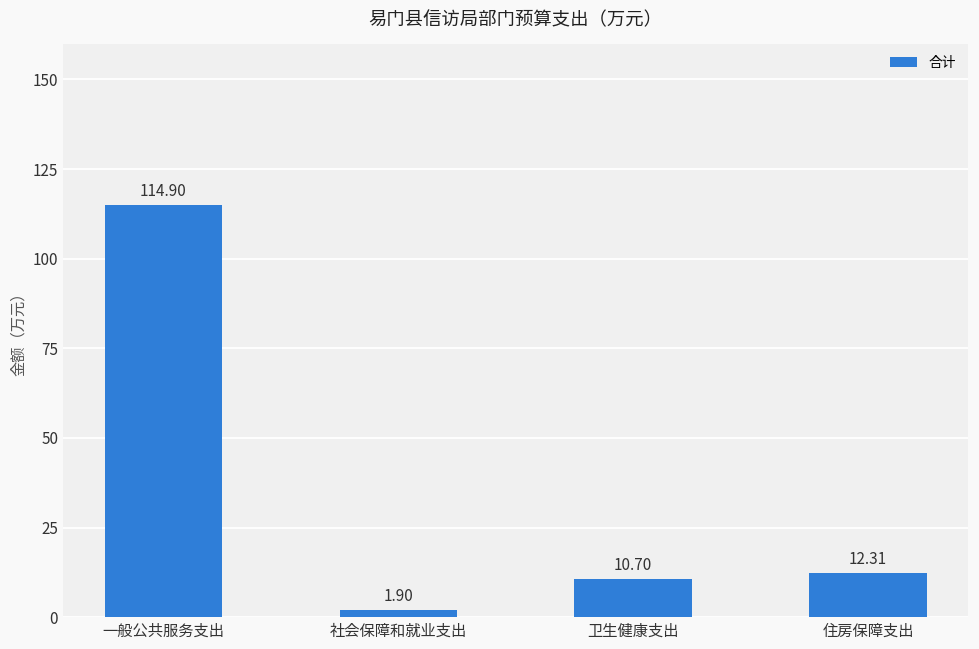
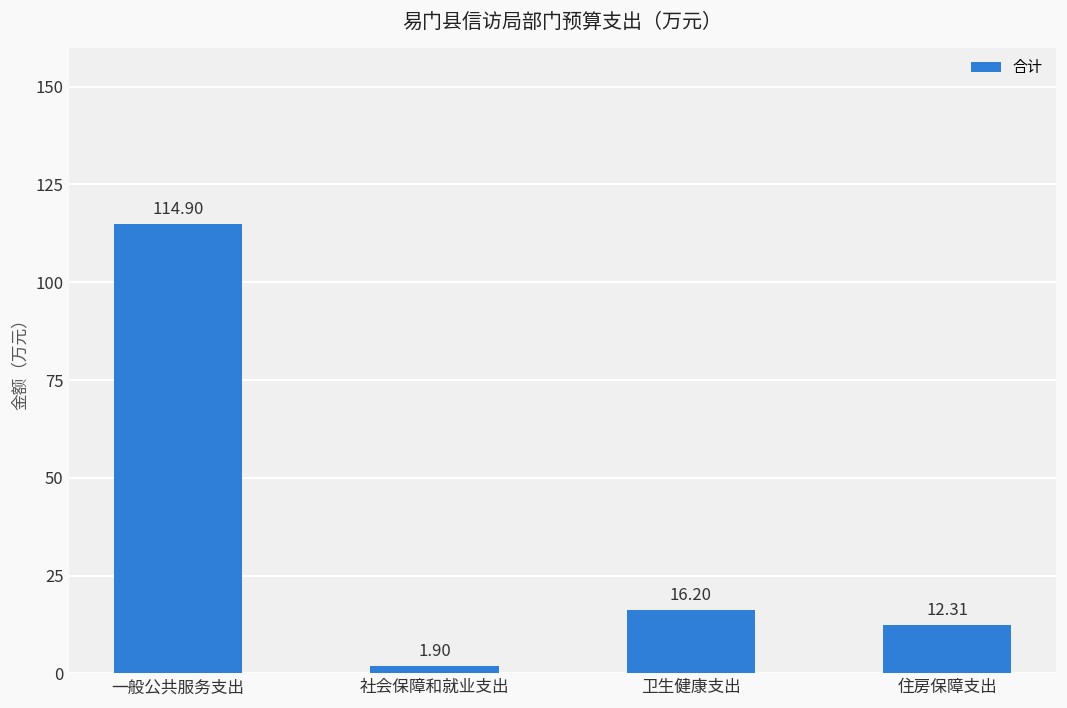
卫生健康支出: 10.70 -> 16.20
